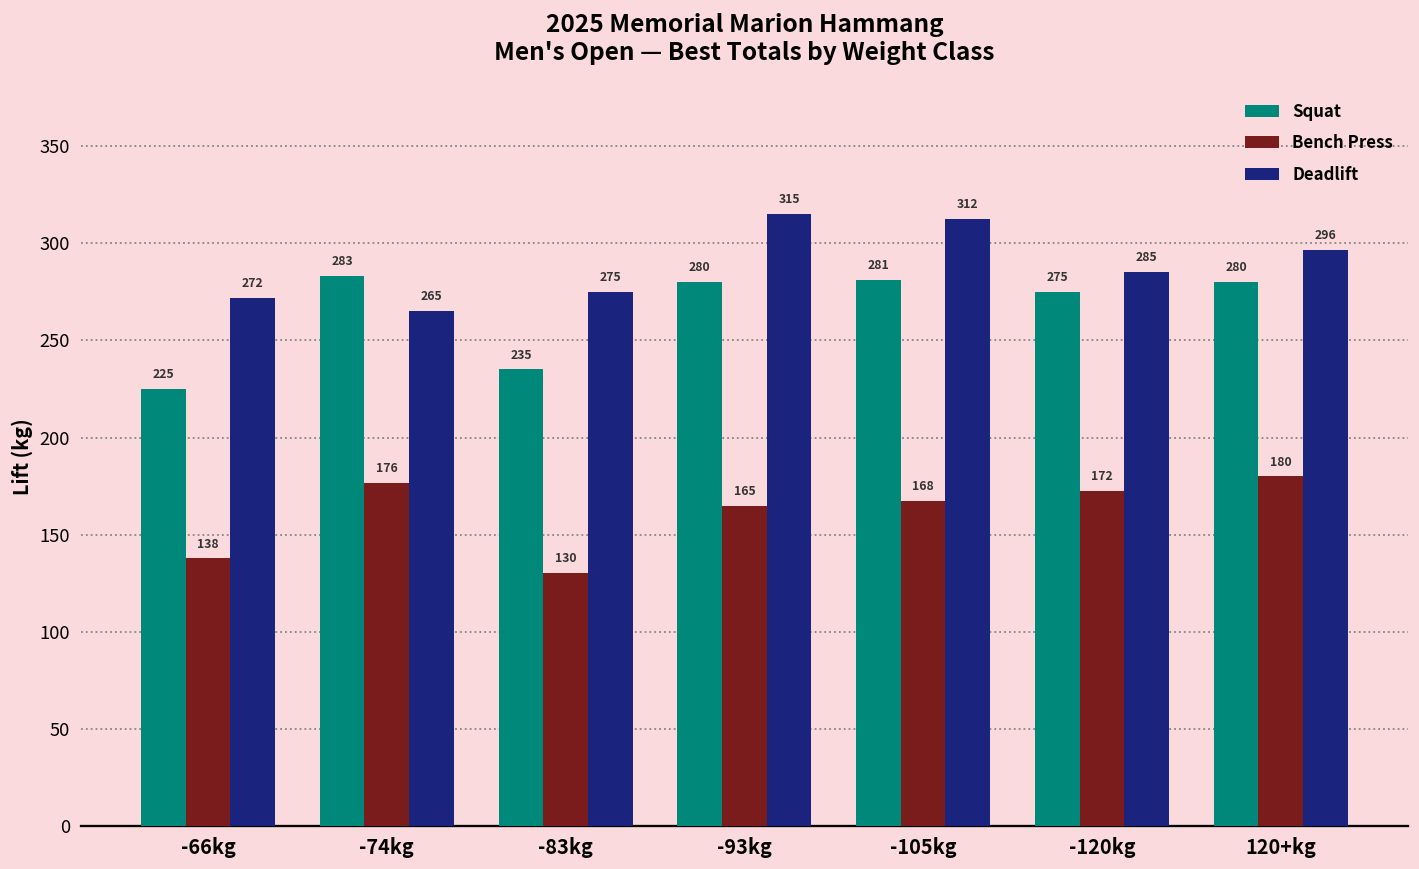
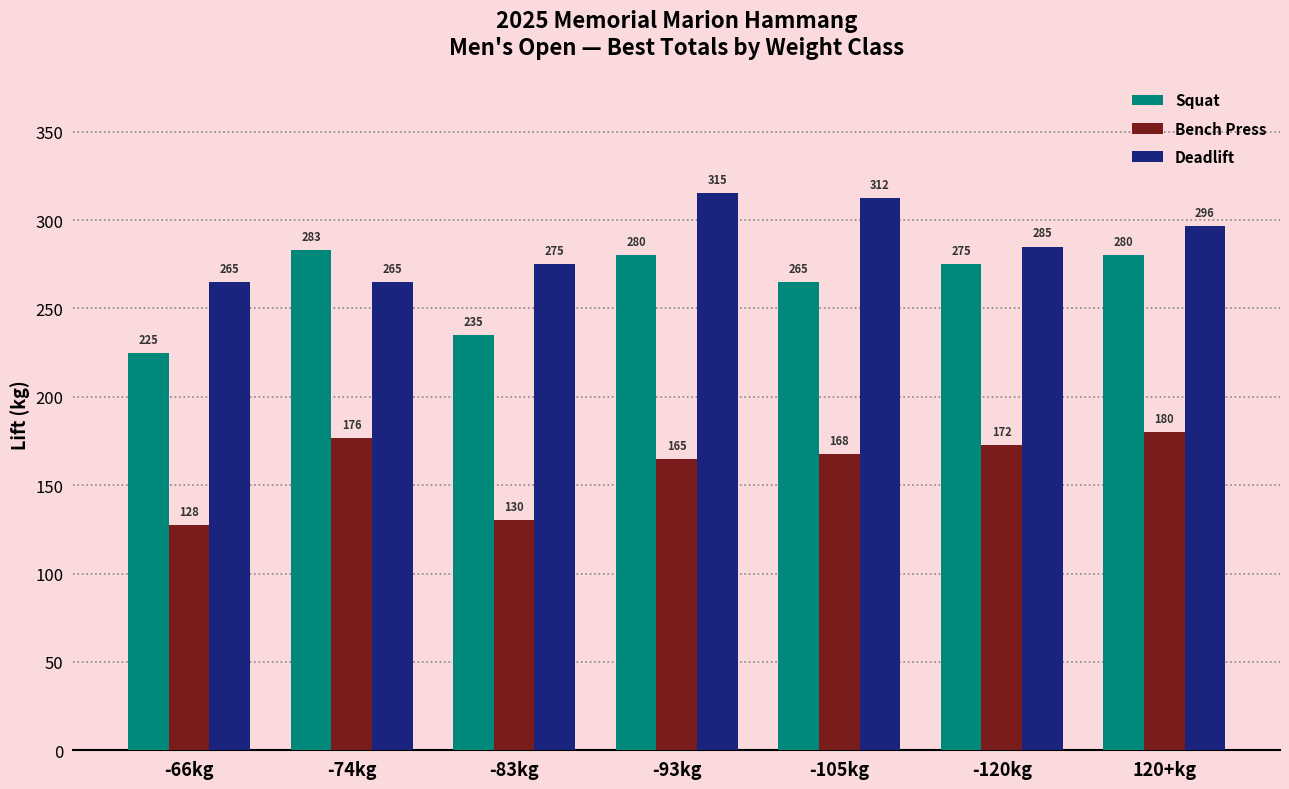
Bench Press, -66kg: 138 -> 128
Deadlift, -66kg: 272 -> 265
Squat, -105kg: 281 -> 265
